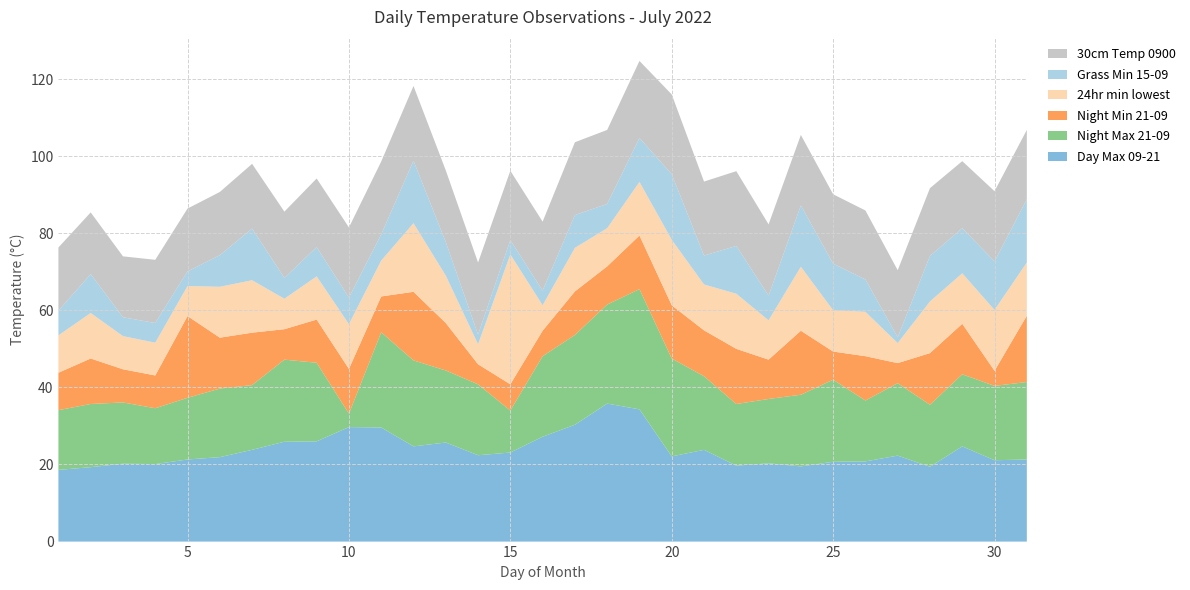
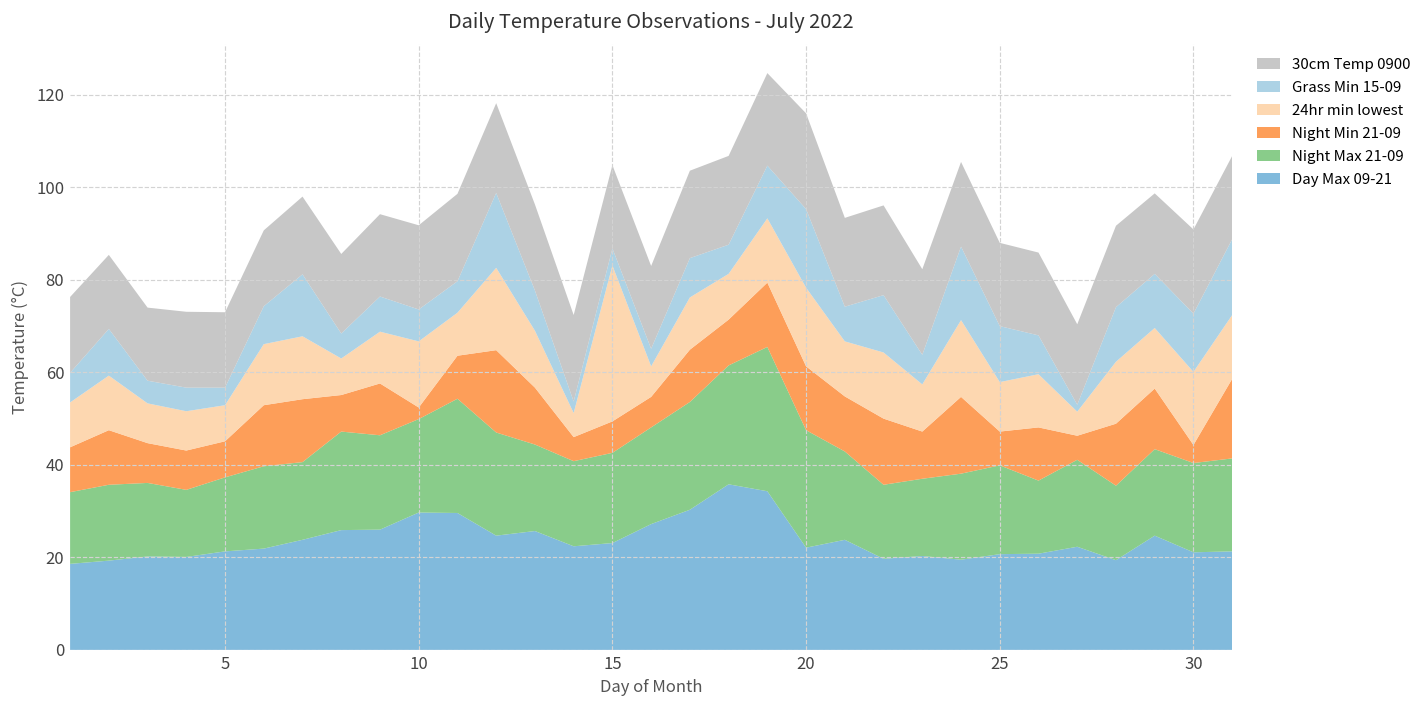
Night Min 21-09, 5: 21 -> 8
Night Max 21-09, 10: 4 -> 20
Night Min 21-09, 10: 12 -> 3
24hr min lowest, 10: 12 -> 14
Night Max 21-09, 15: 11 -> 20
Night Max 21-09, 25: 21 -> 19
